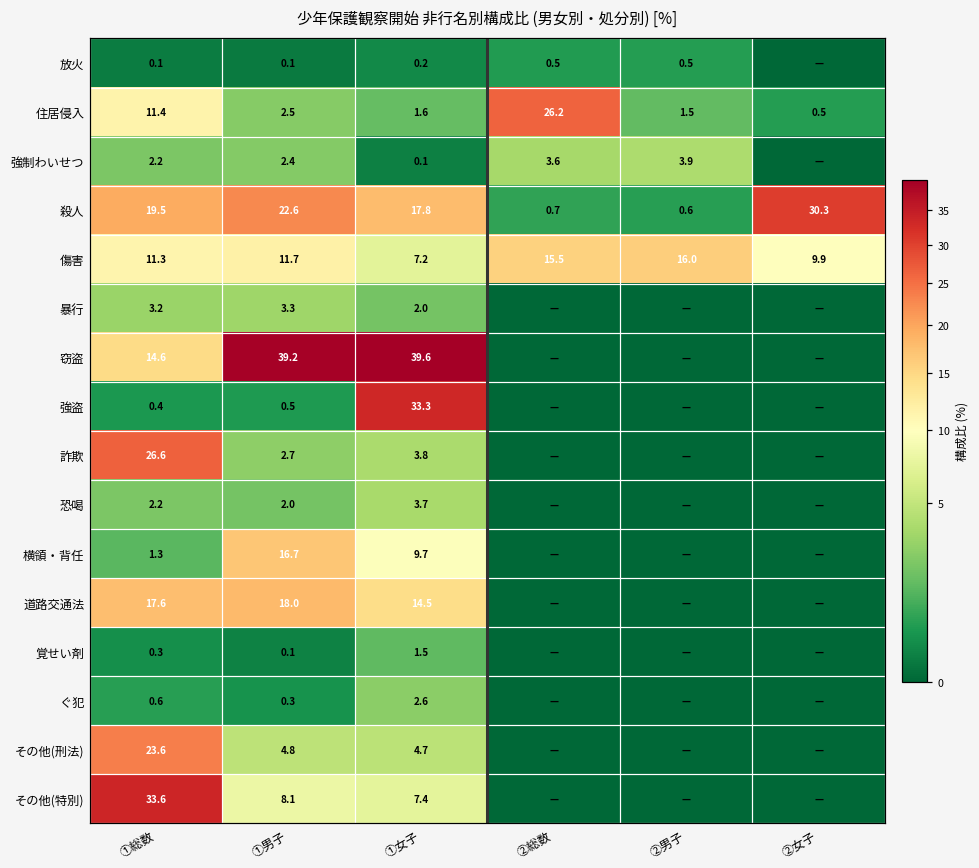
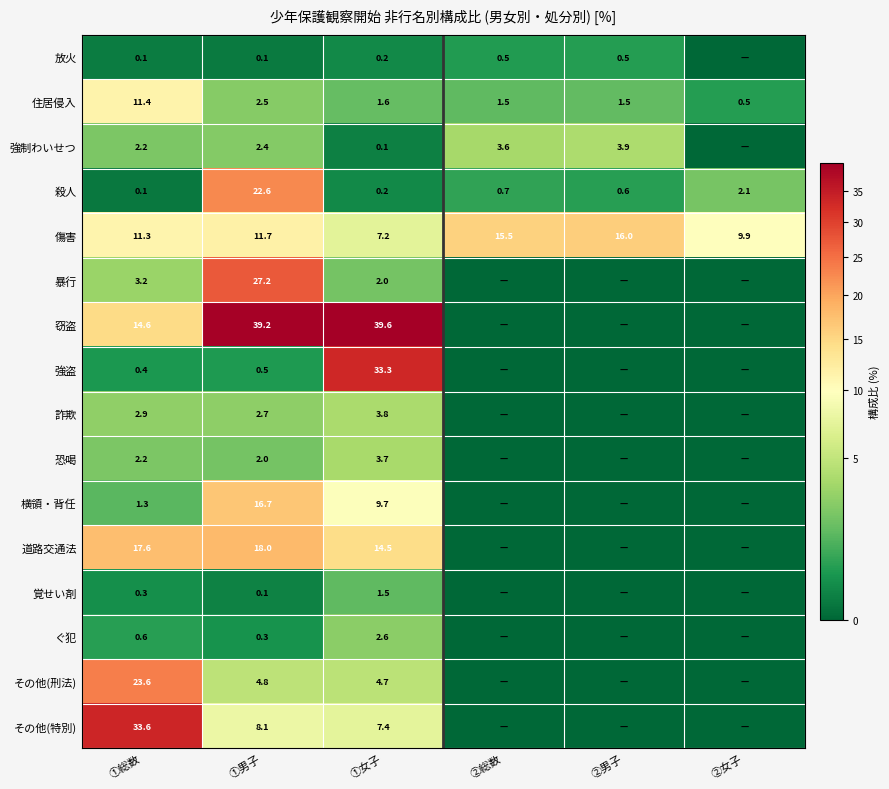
住居侵入, ②総数: 26.2 -> 1.5
殺人, ①総数: 19.5 -> 0.1
殺人, ①女子: 17.8 -> 0.2
殺人, ②女子: 30.3 -> 2.1
暴行, ①男子: 3.3 -> 27.2
詐欺, ①総数: 26.6 -> 2.9
